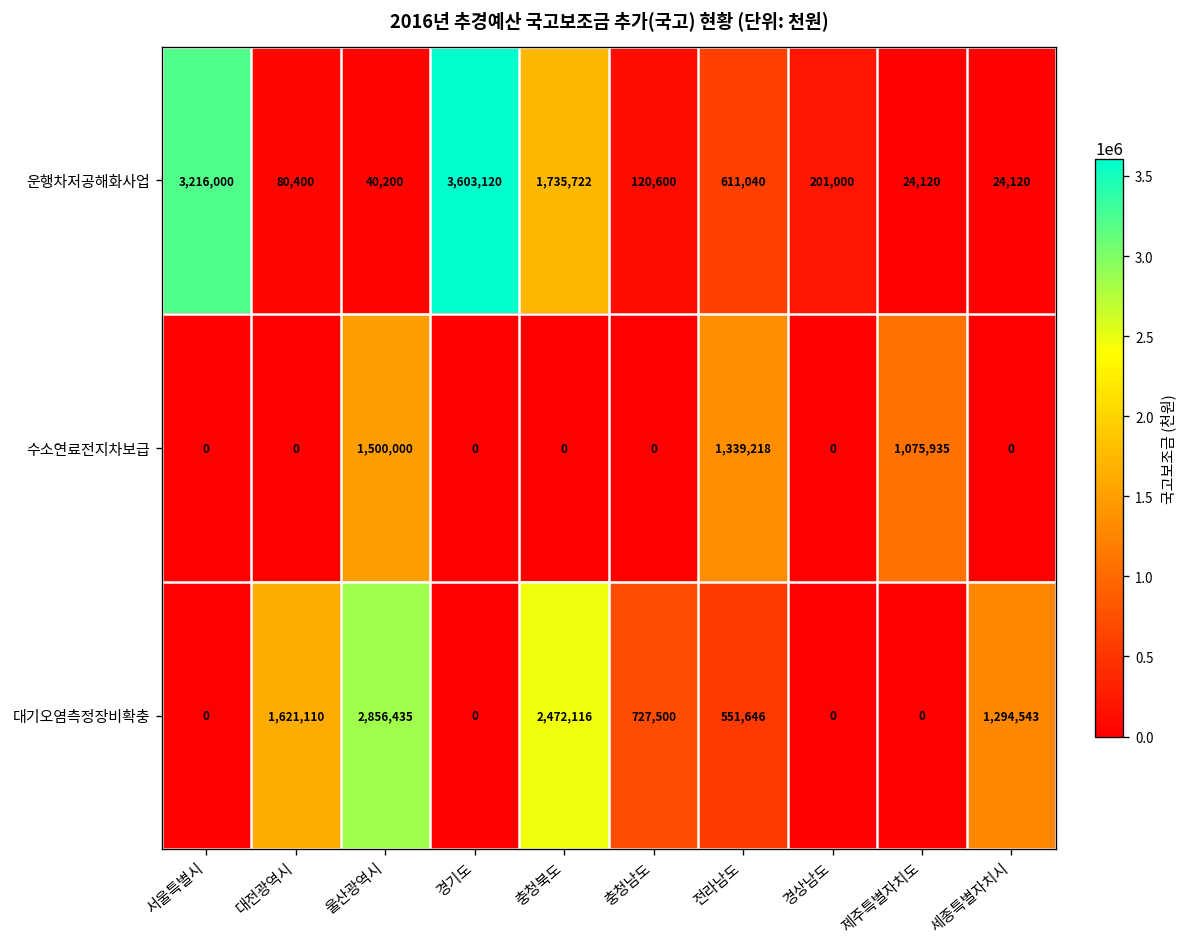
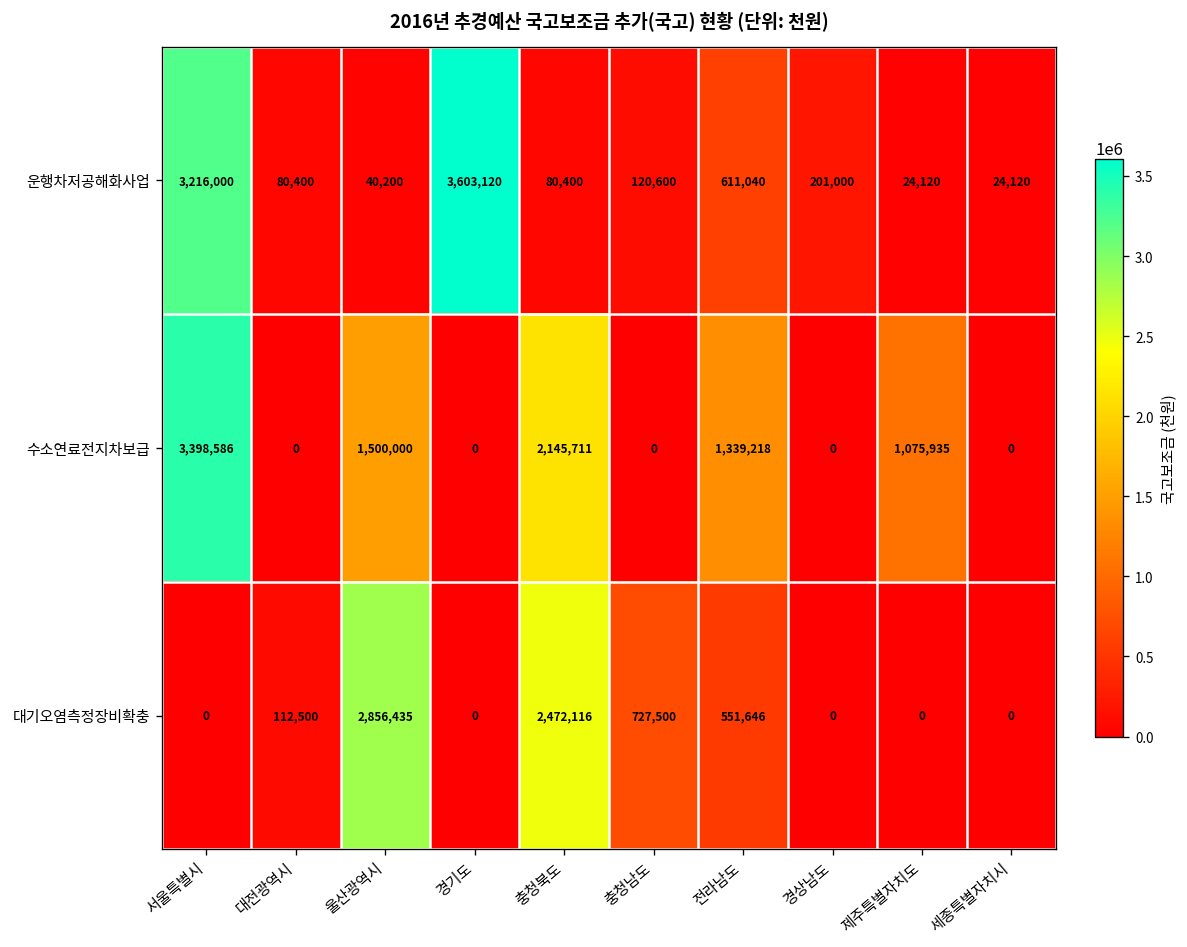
운행차저공해화사업, 충청북도: 1,735,722 -> 80,400
수소연료전지차보급, 서울특별시: 0 -> 3,398,586
수소연료전지차보급, 충청북도: 0 -> 2,145,711
대기오염측정장비확충, 대전광역시: 1,621,110 -> 112,500
대기오염측정장비확충, 세종특별자치시: 1,294,543 -> 0
